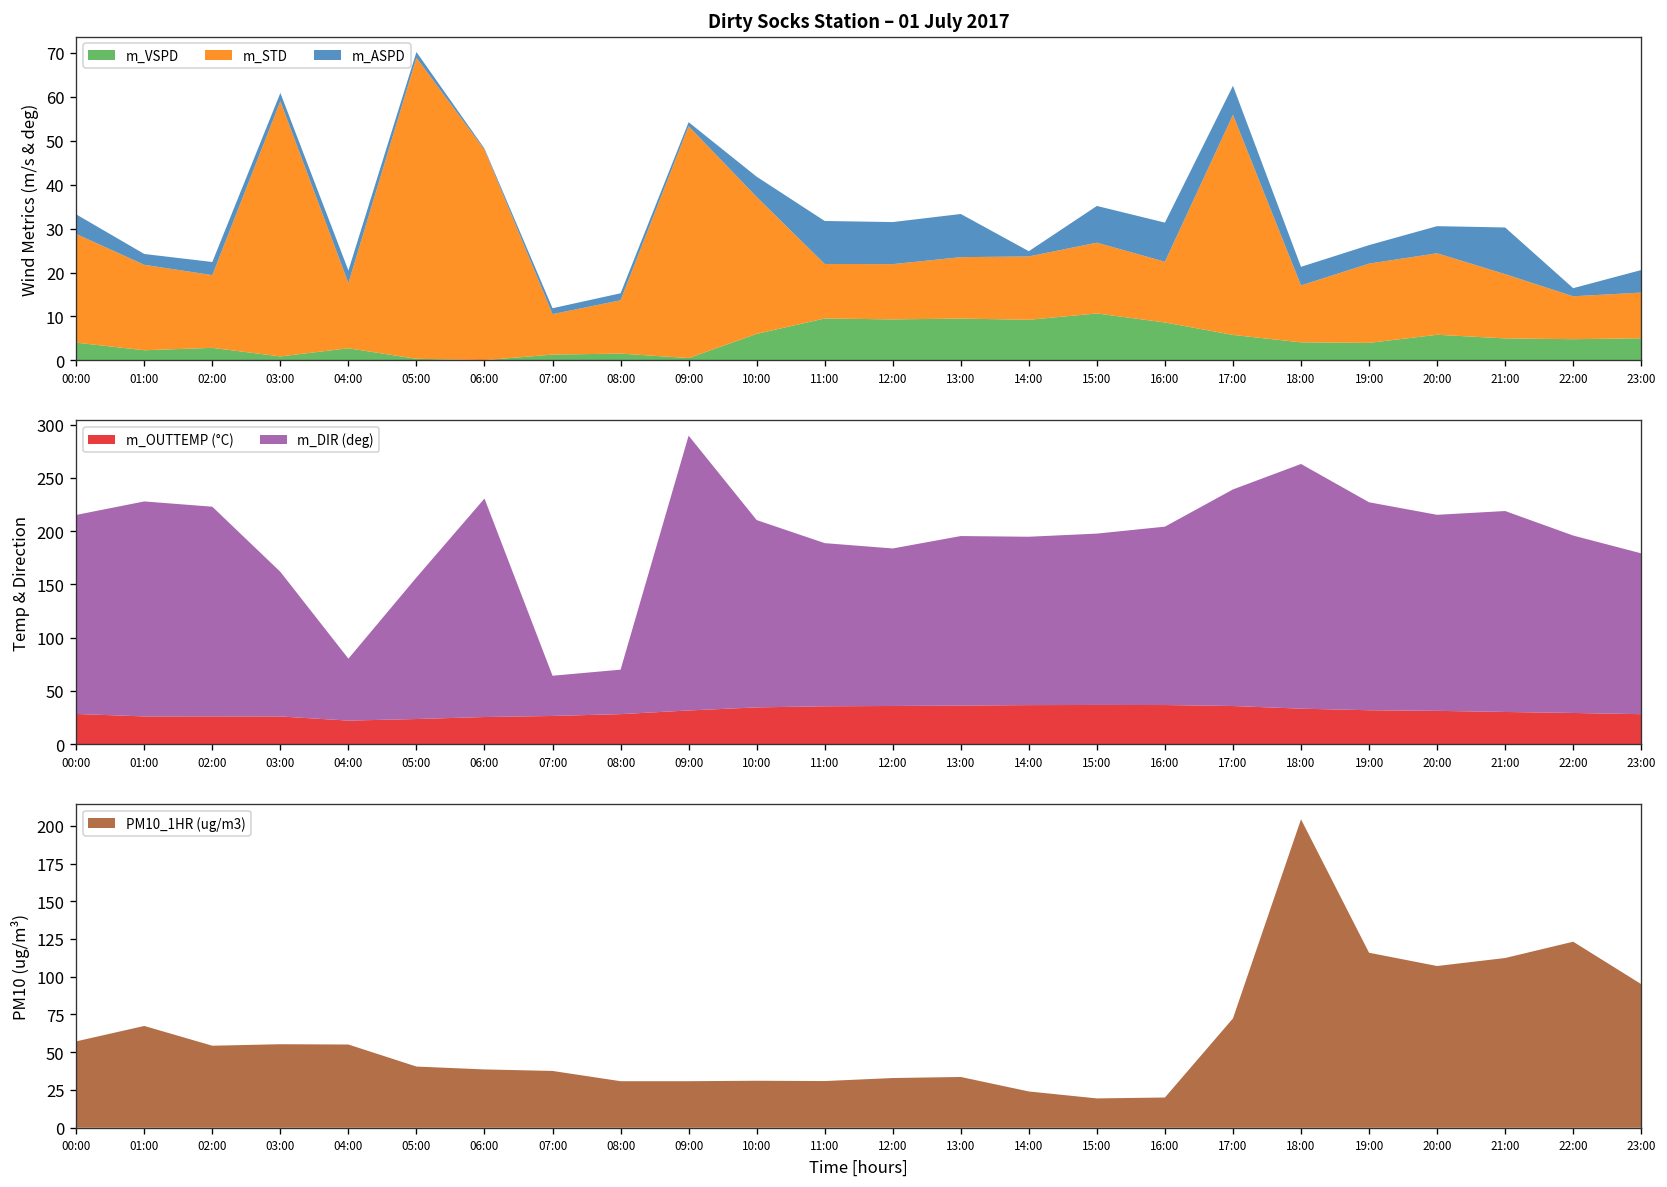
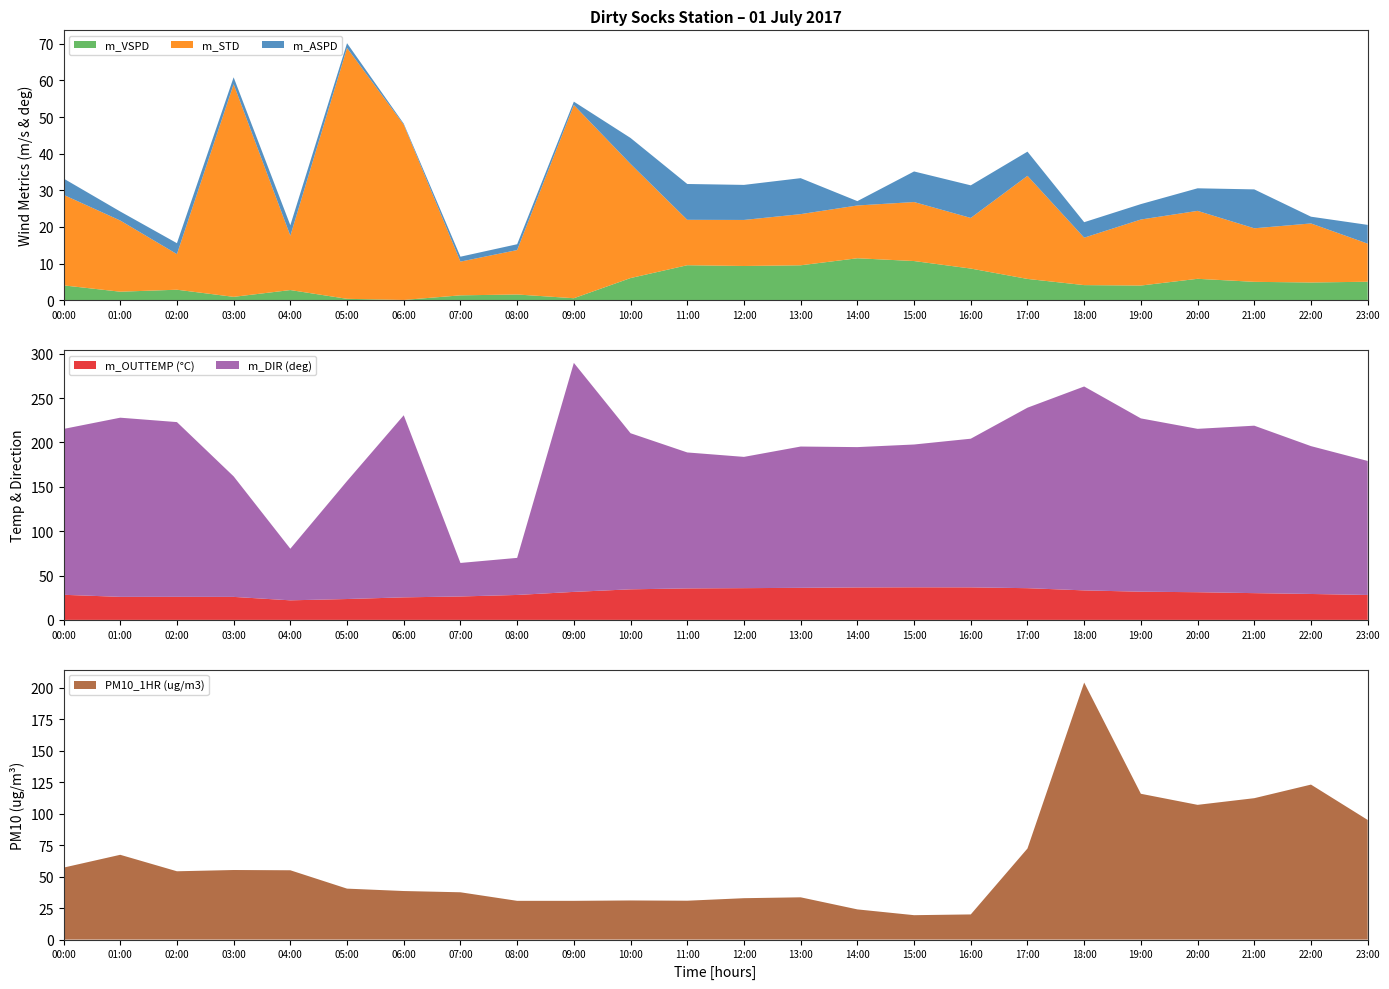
Dirty Socks Station – 01 July 2017, m_STD, 02:00: 17 -> 10
Dirty Socks Station – 01 July 2017, m_ASPD, 10:00: 5 -> 7
Dirty Socks Station – 01 July 2017, m_VSPD, 14:00: 9 -> 11
Dirty Socks Station – 01 July 2017, m_STD, 17:00: 50 -> 28
Dirty Socks Station – 01 July 2017, m_STD, 22:00: 10 -> 16
